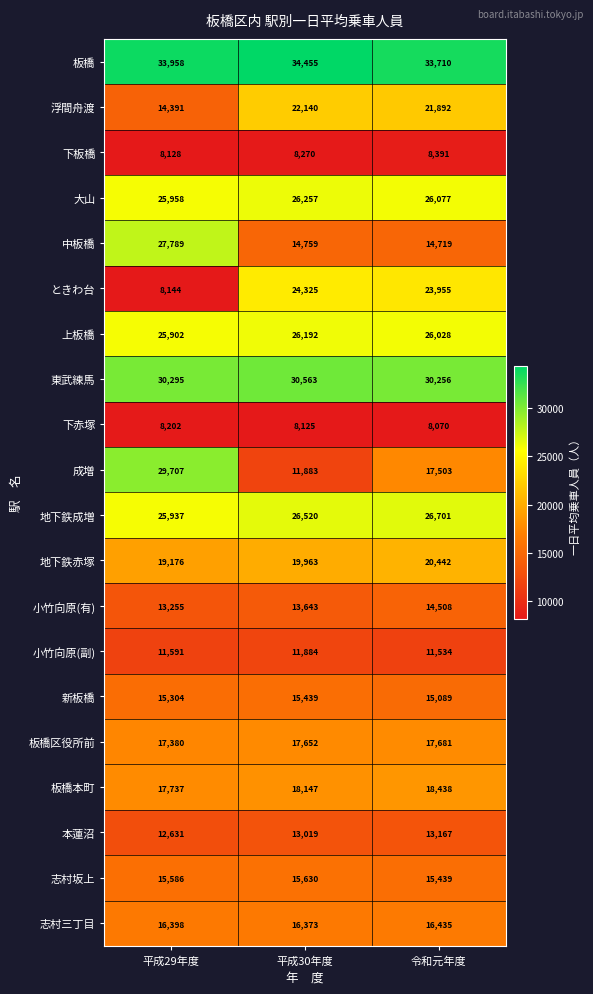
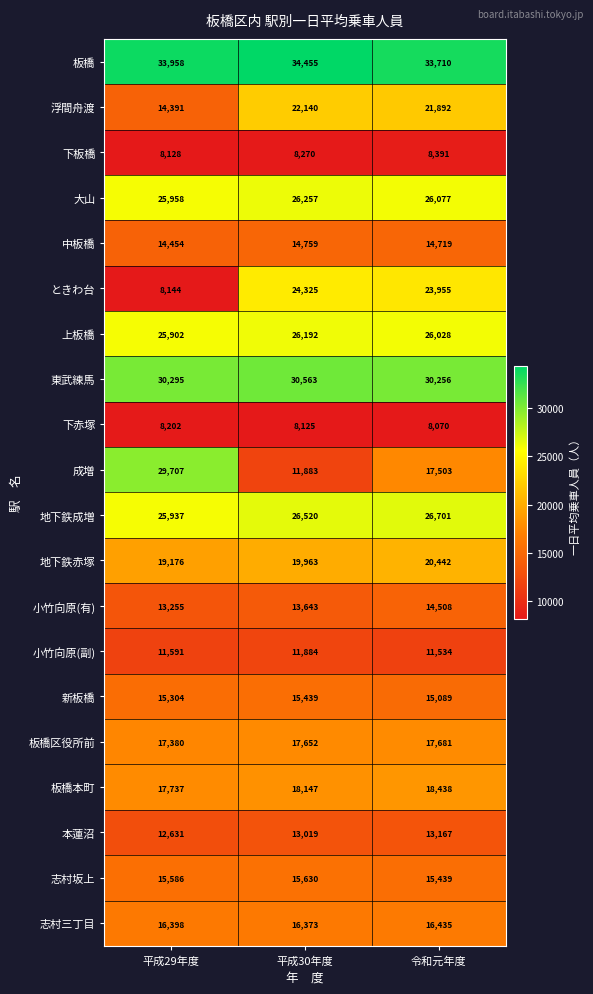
中板橋, 平成29年度: 27,789 -> 14,454
